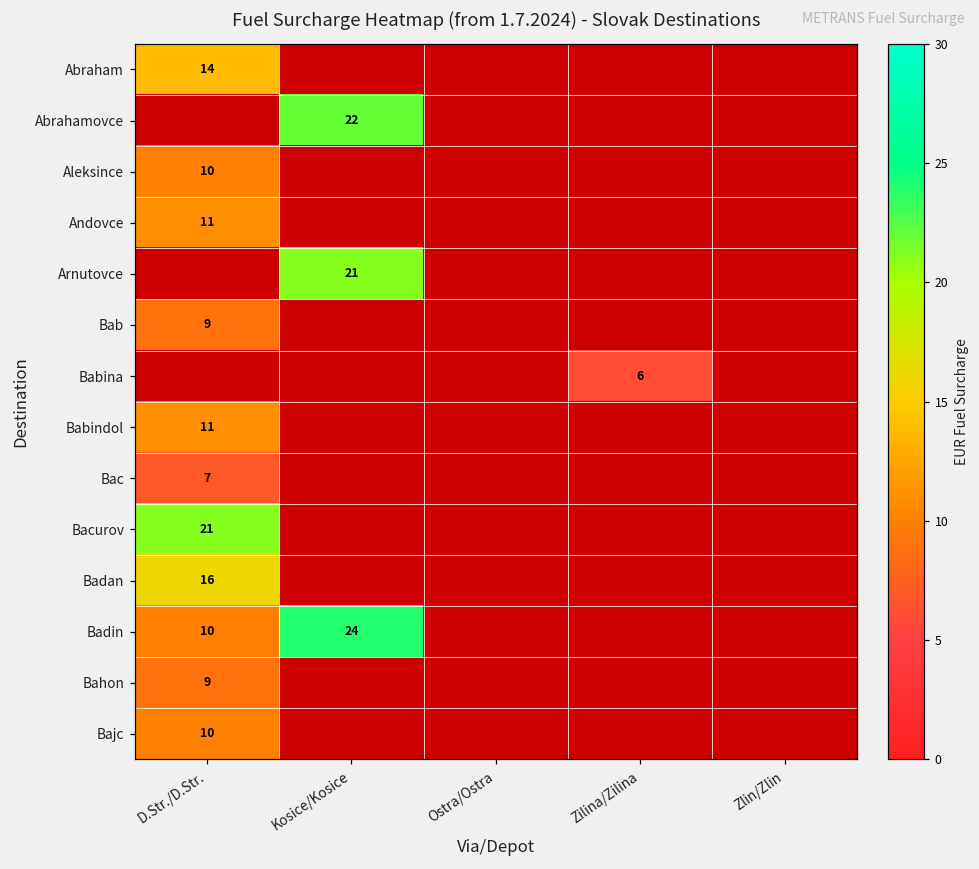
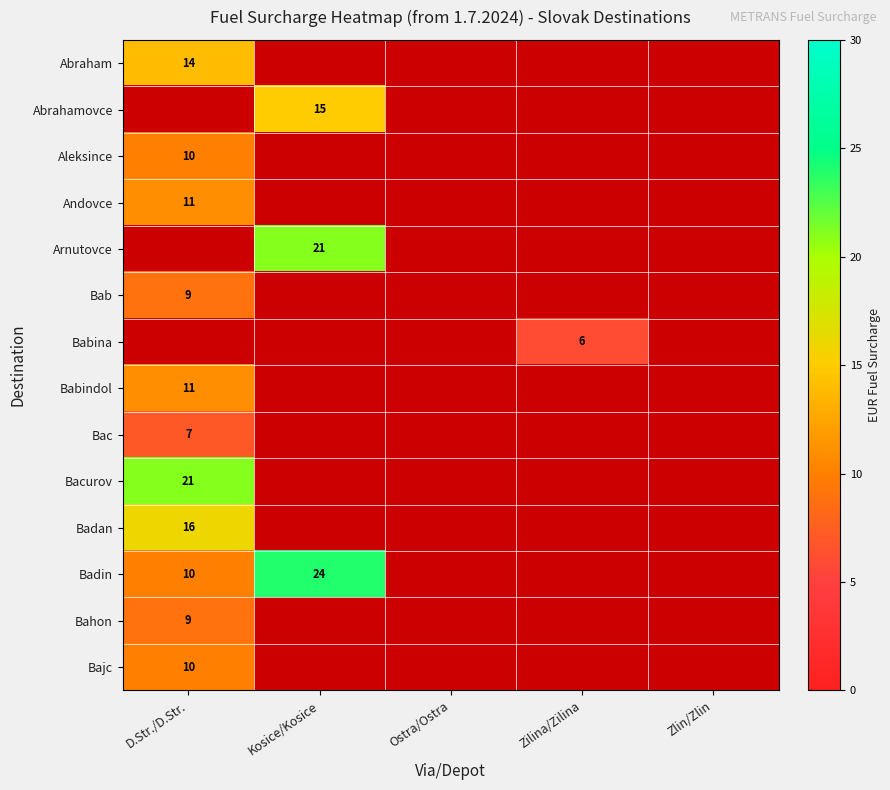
Abrahamovce, Kosice/Kosice: 22 -> 15
